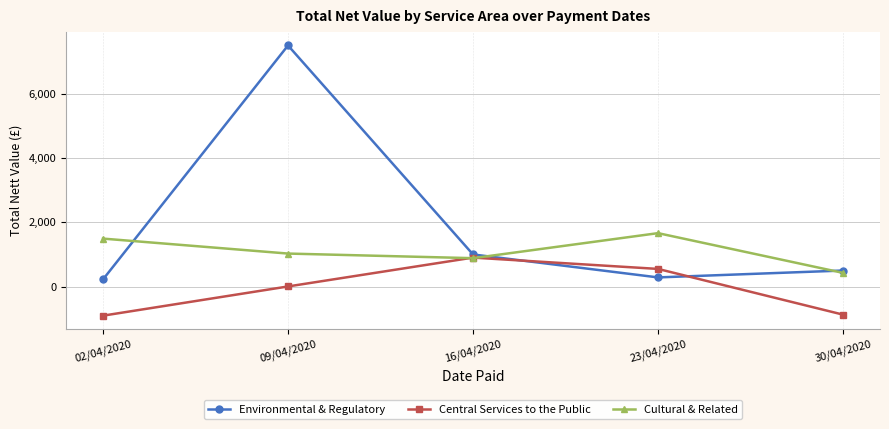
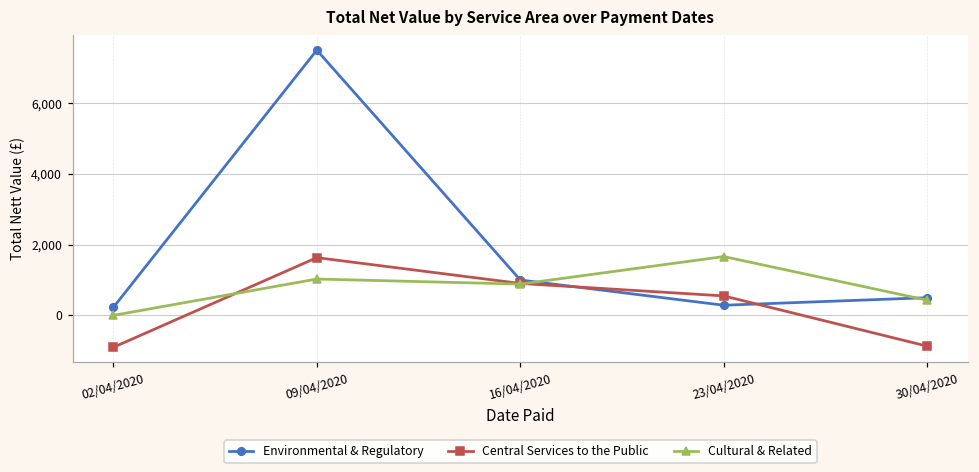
Cultural & Related, 02/04/2020: 1,500 -> 0
Central Services to the Public, 09/04/2020: 0 -> 1,600
